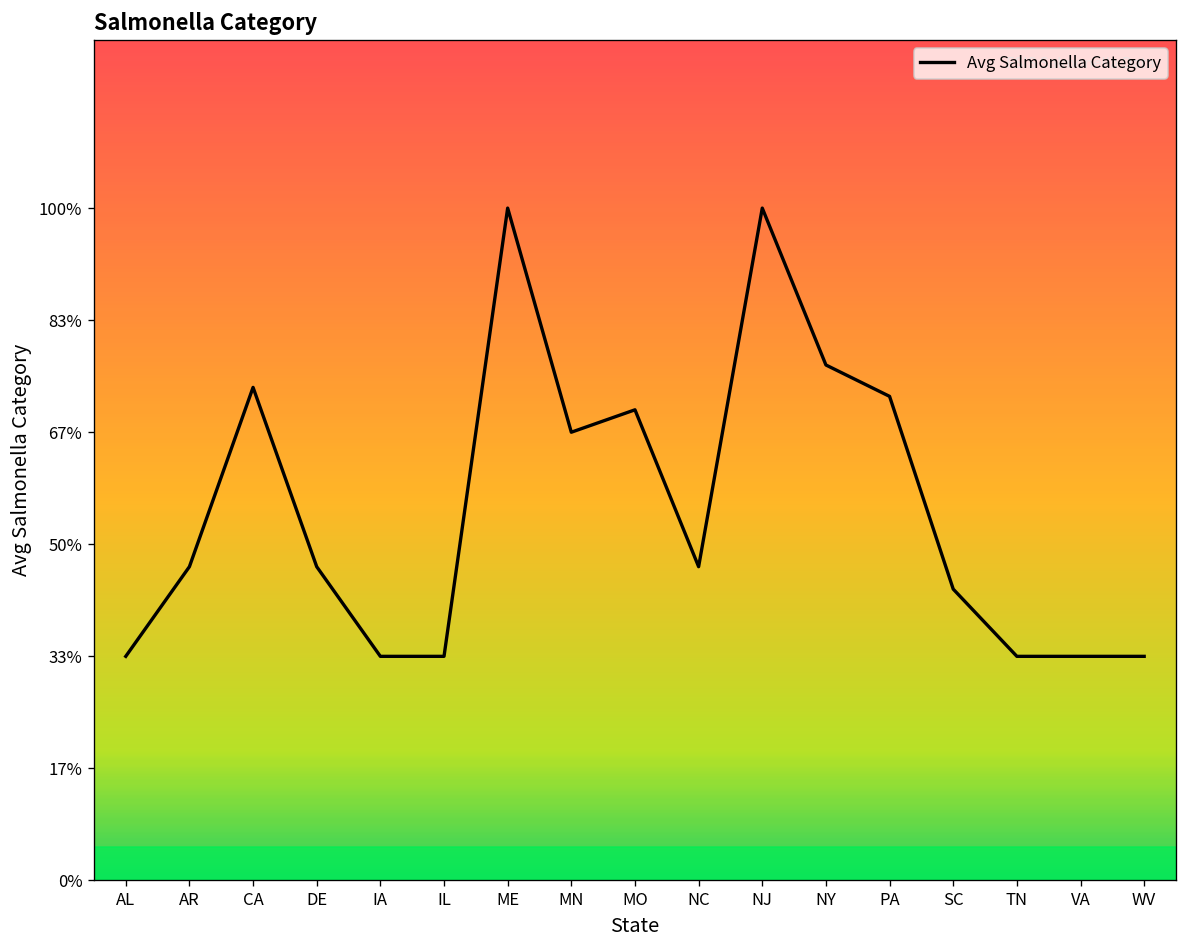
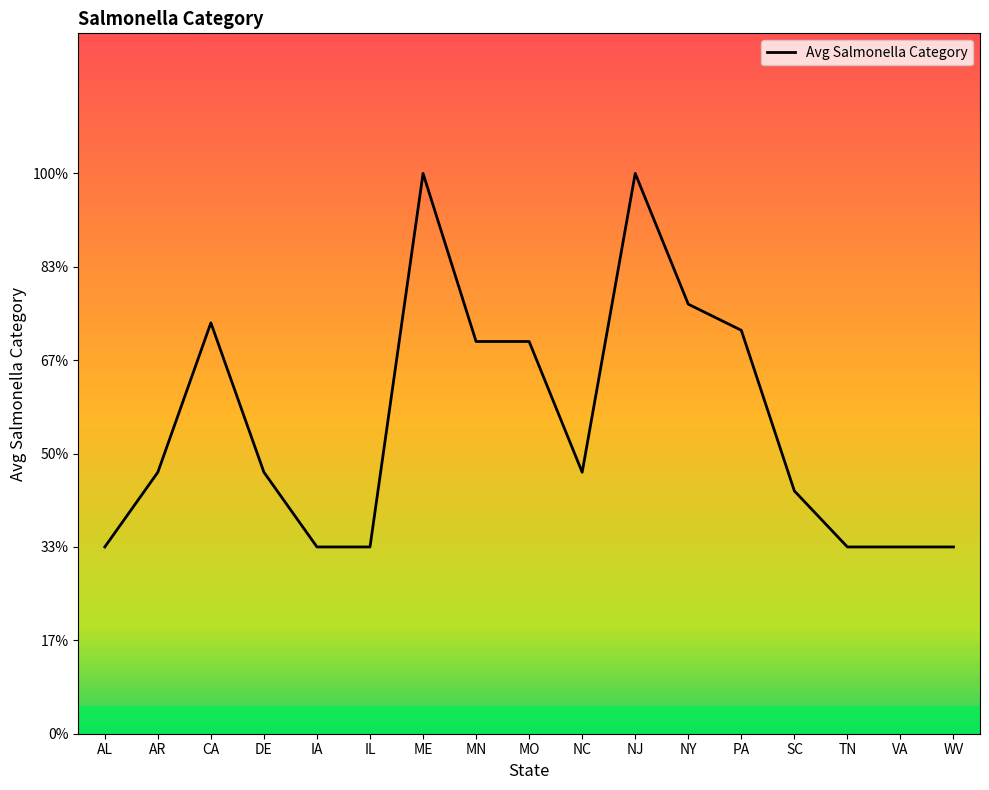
MN: 67% -> 70%
